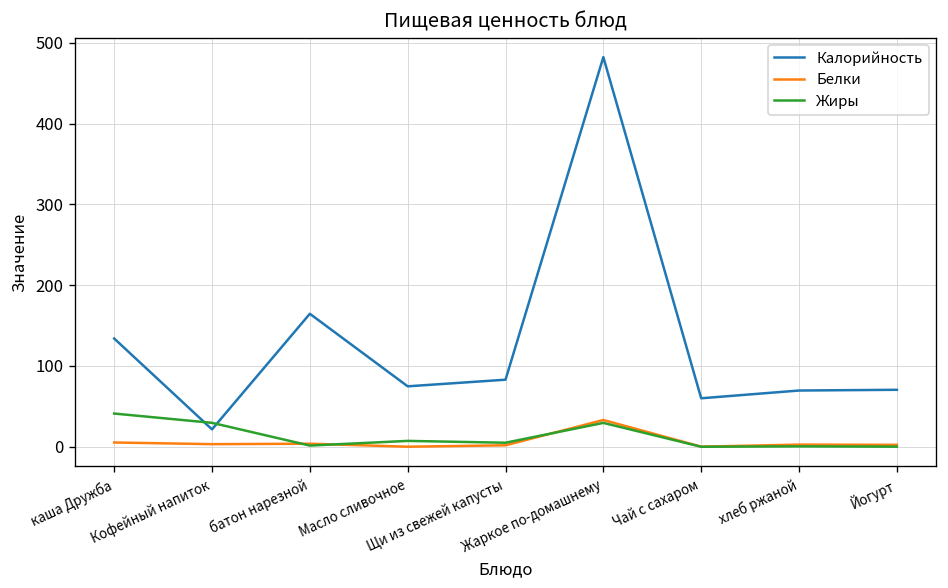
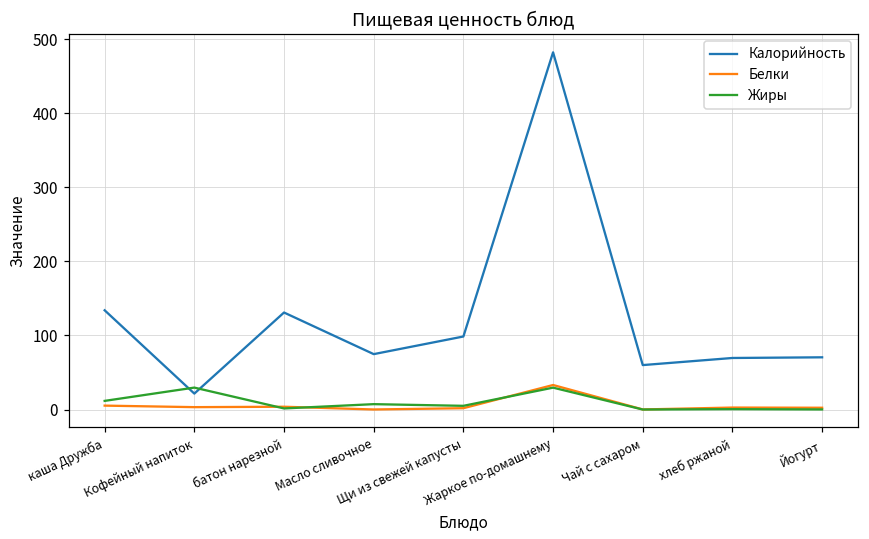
Жиры, каша Дружба: 40 -> 10
Калорийность, батон нарезной: 160 -> 130
Калорийность, Щи из свежей капусты: 80 -> 100
